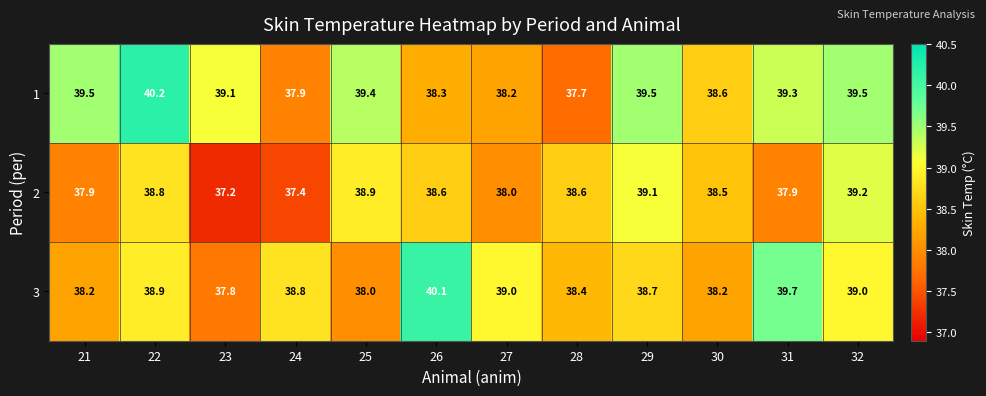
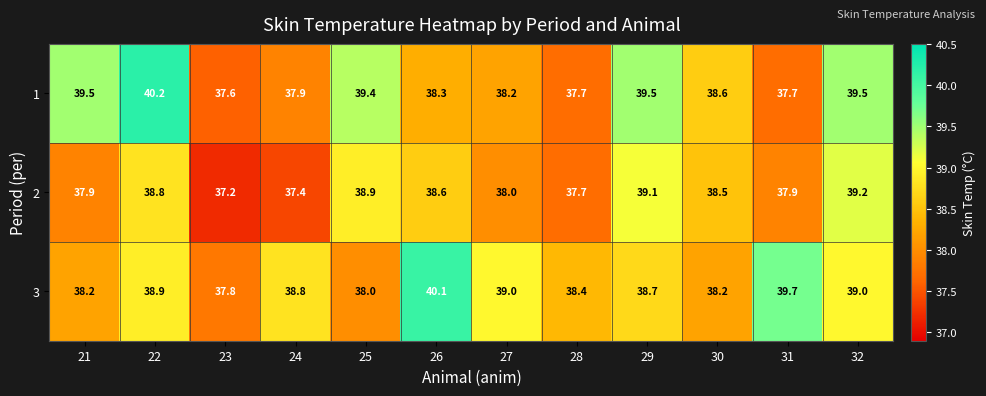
1, 23: 39.1 -> 37.6
1, 31: 39.3 -> 37.7
2, 28: 38.6 -> 37.7
